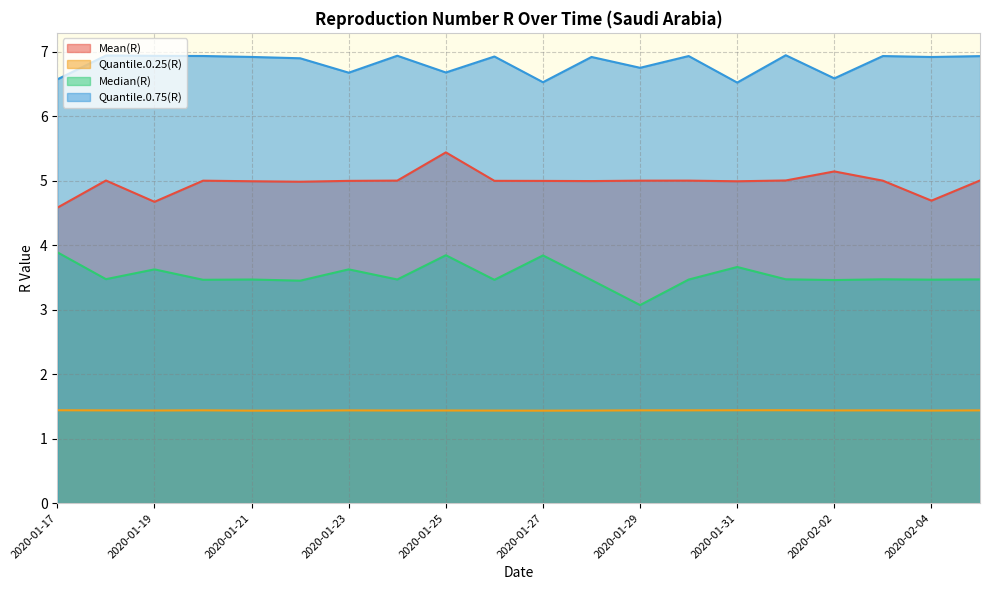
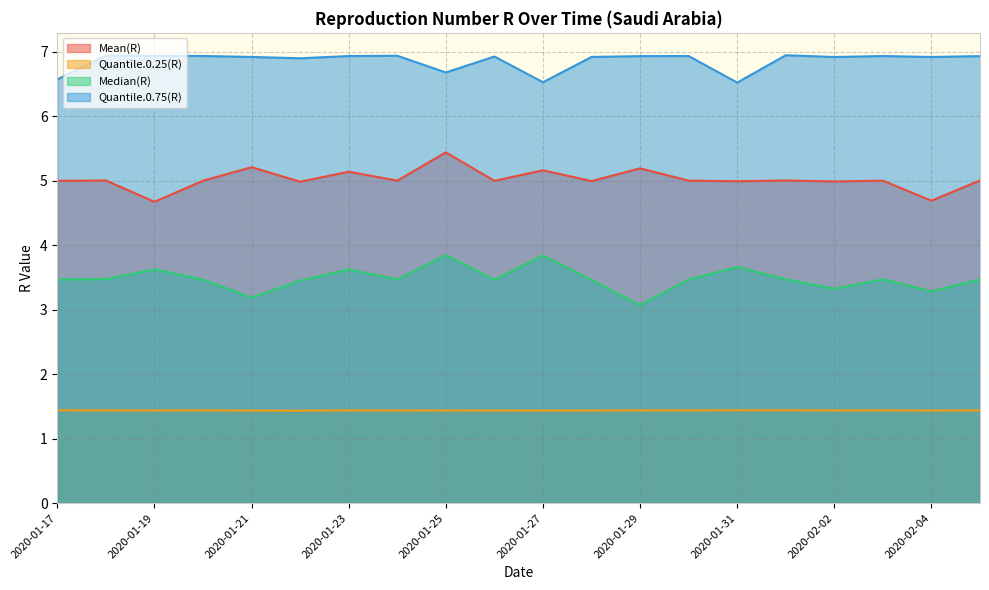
Mean(R), 2020-01-17: 4.6 -> 5.0
Median(R), 2020-01-17: 3.9 -> 3.5
Mean(R), 2020-01-21: 5.0 -> 5.2
Median(R), 2020-01-21: 3.5 -> 3.2
Mean(R), 2020-01-23: 5.0 -> 5.1
Quantile.0.75(R), 2020-01-23: 6.7 -> 6.9
Mean(R), 2020-01-27: 5.0 -> 5.2
Mean(R), 2020-01-29: 5.0 -> 5.2
Quantile.0.75(R), 2020-01-29: 6.8 -> 6.9
Mean(R), 2020-02-02: 5.1 -> 5.0
Median(R), 2020-02-02: 3.5 -> 3.3
Quantile.0.75(R), 2020-02-02: 6.6 -> 6.9
Median(R), 2020-02-04: 3.5 -> 3.3
